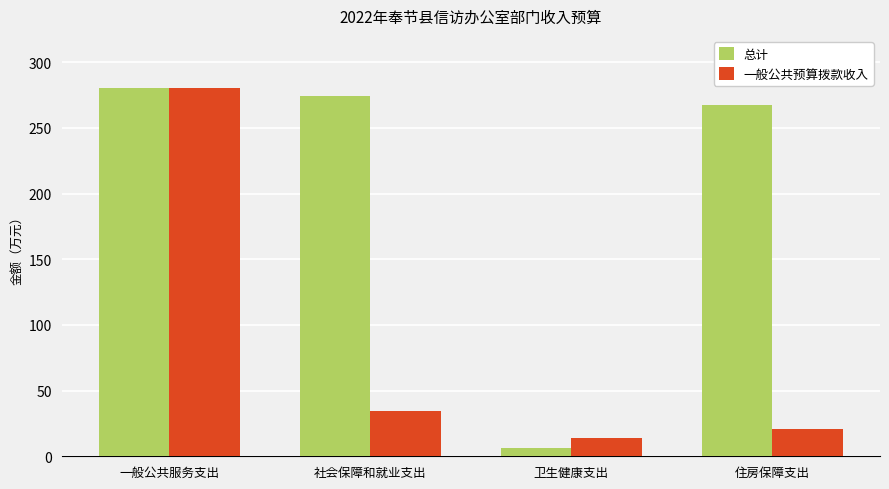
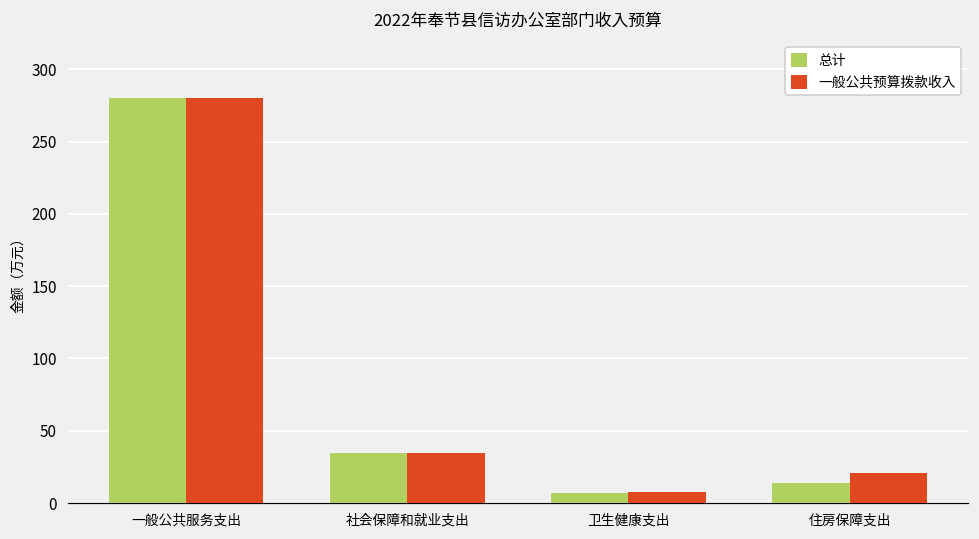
总计, 社会保障和就业支出: 274 -> 35
一般公共预算拨款收入, 卫生健康支出: 14 -> 7
总计, 住房保障支出: 267 -> 14
